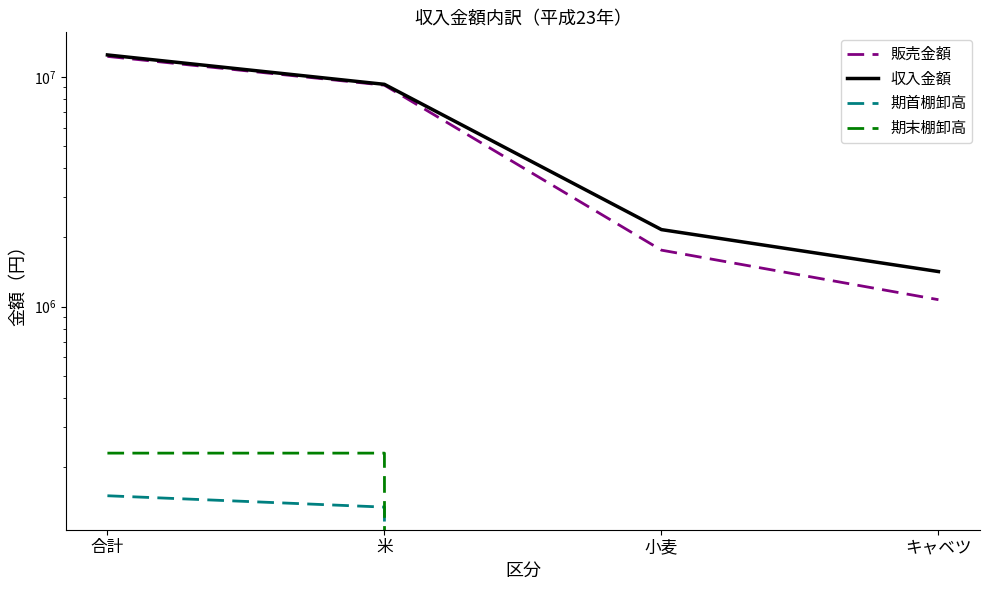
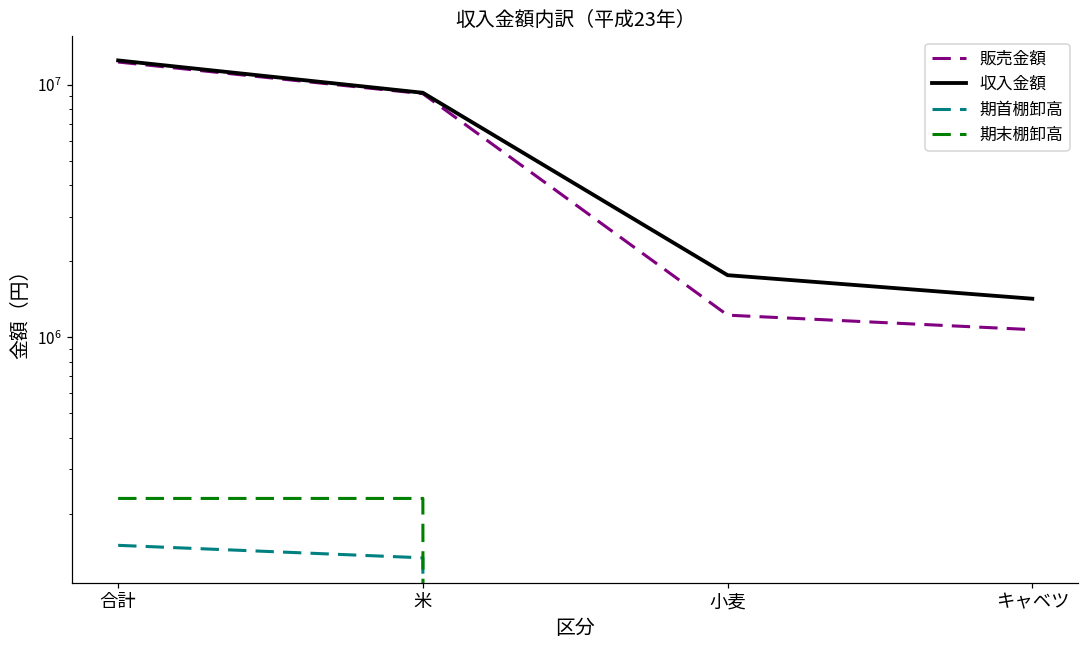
販売金額, 小麦: 1800000 -> 1200000
収入金額, 小麦: 2200000 -> 1800000
